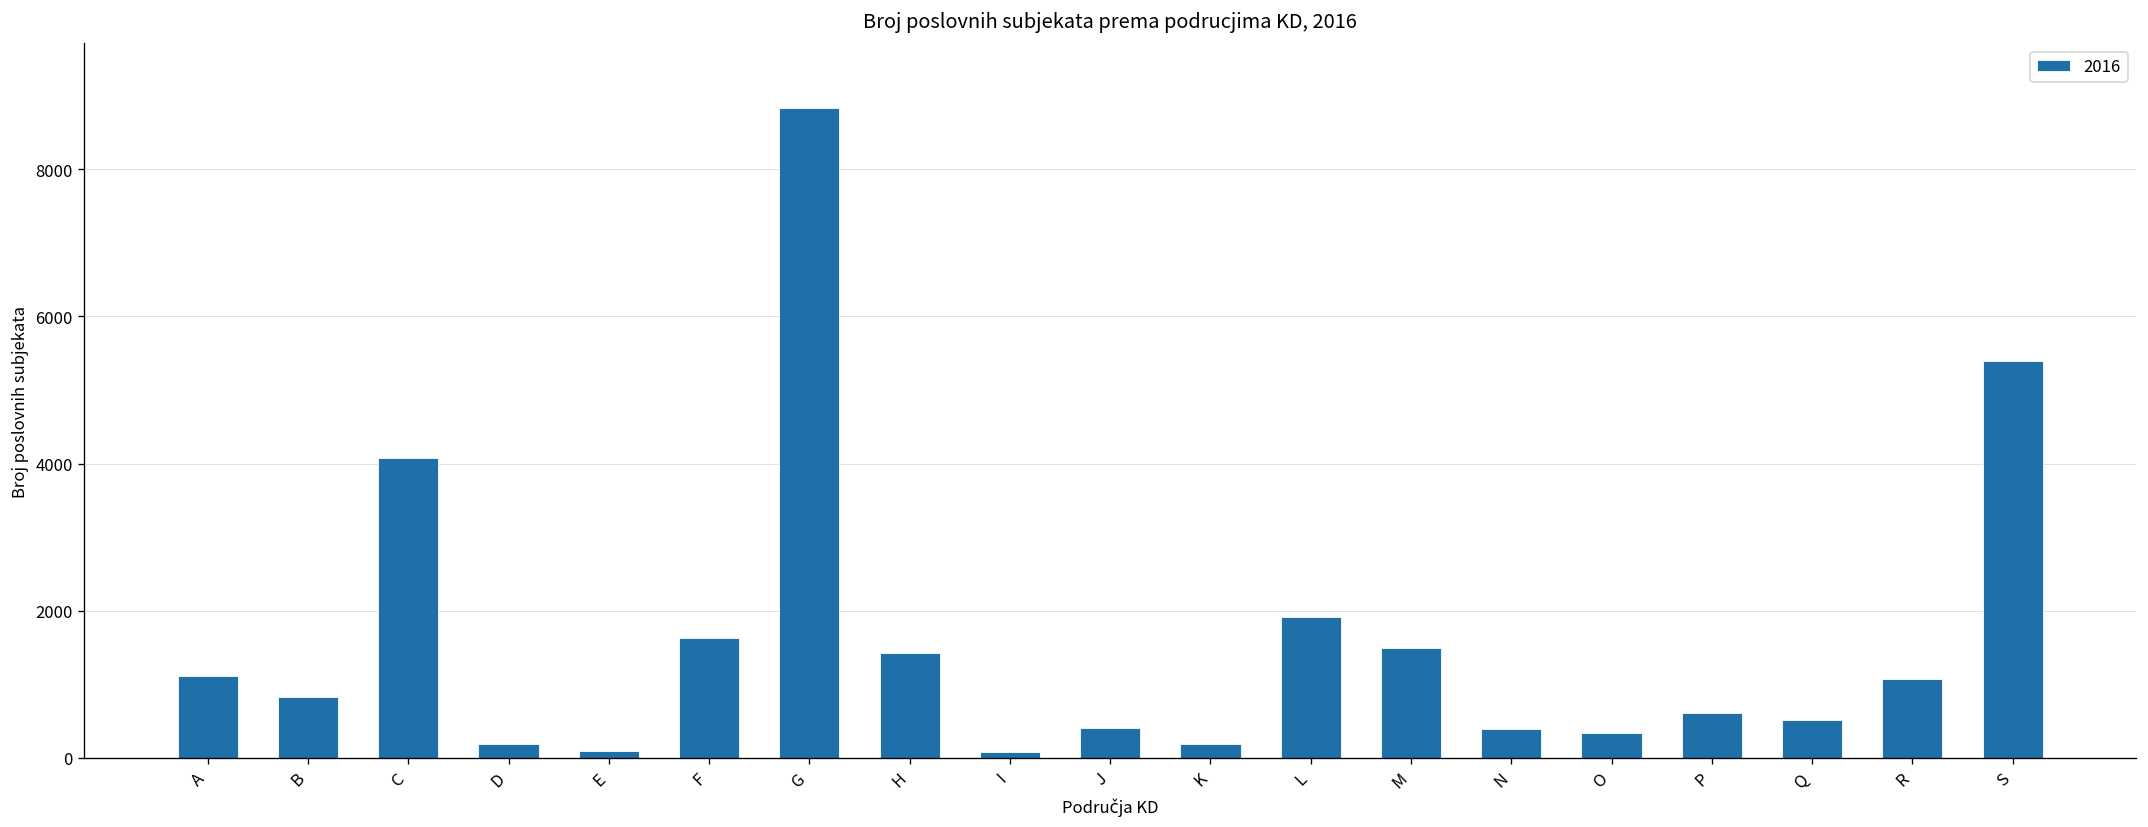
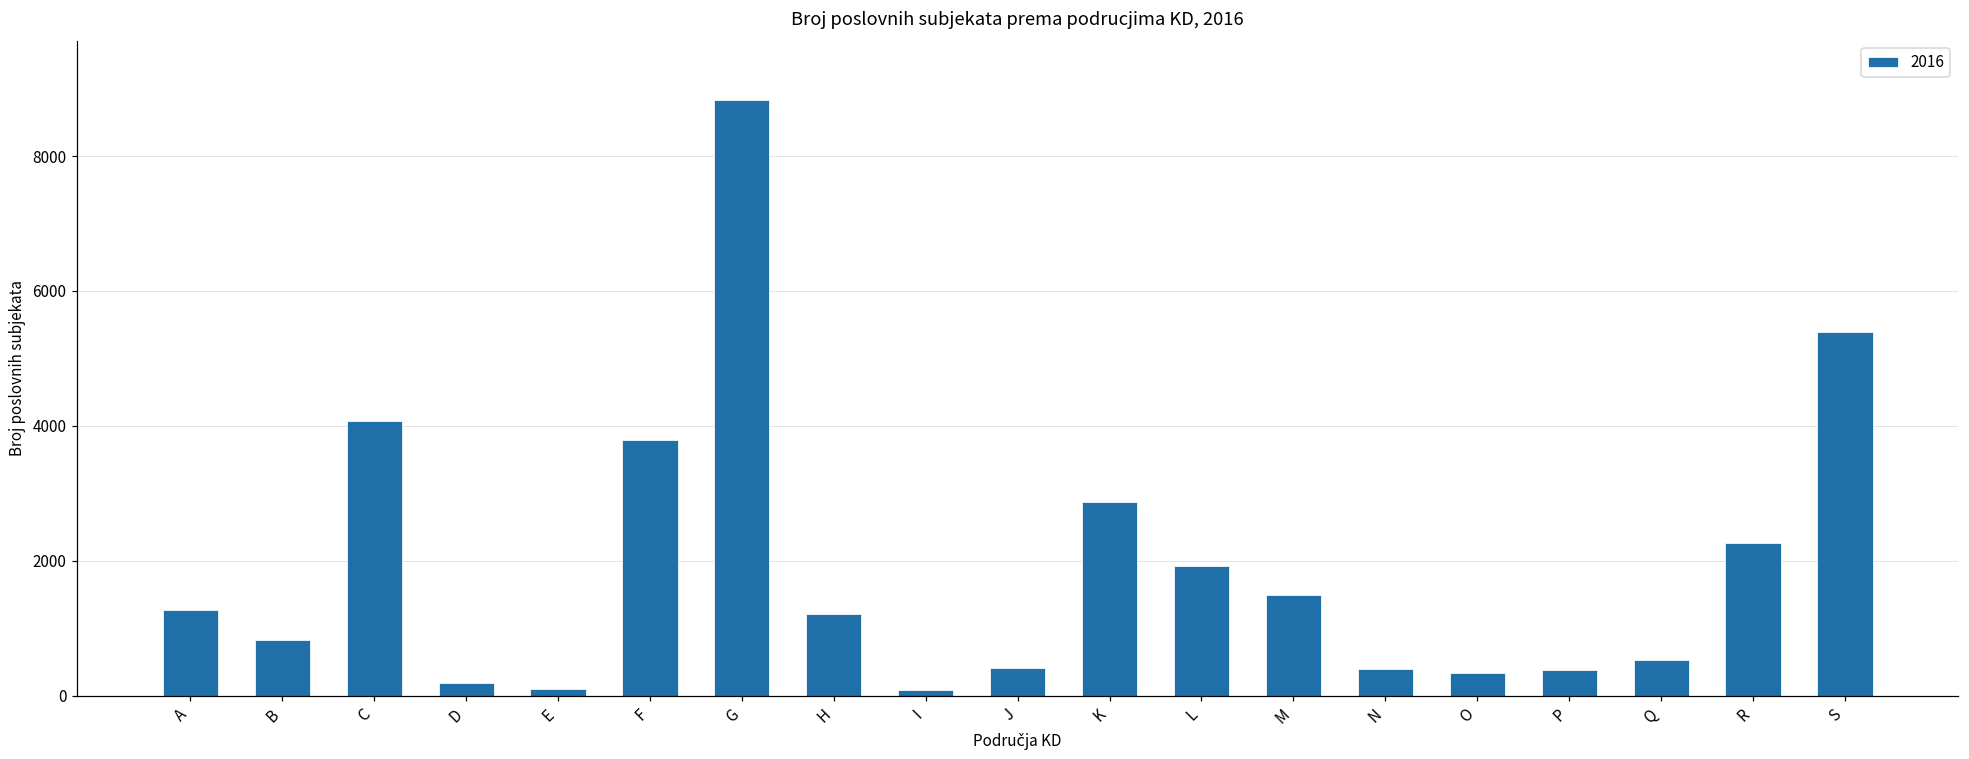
A: 1100 -> 1300
F: 1600 -> 3800
H: 1400 -> 1200
K: 200 -> 2900
P: 600 -> 400
R: 1100 -> 2300
